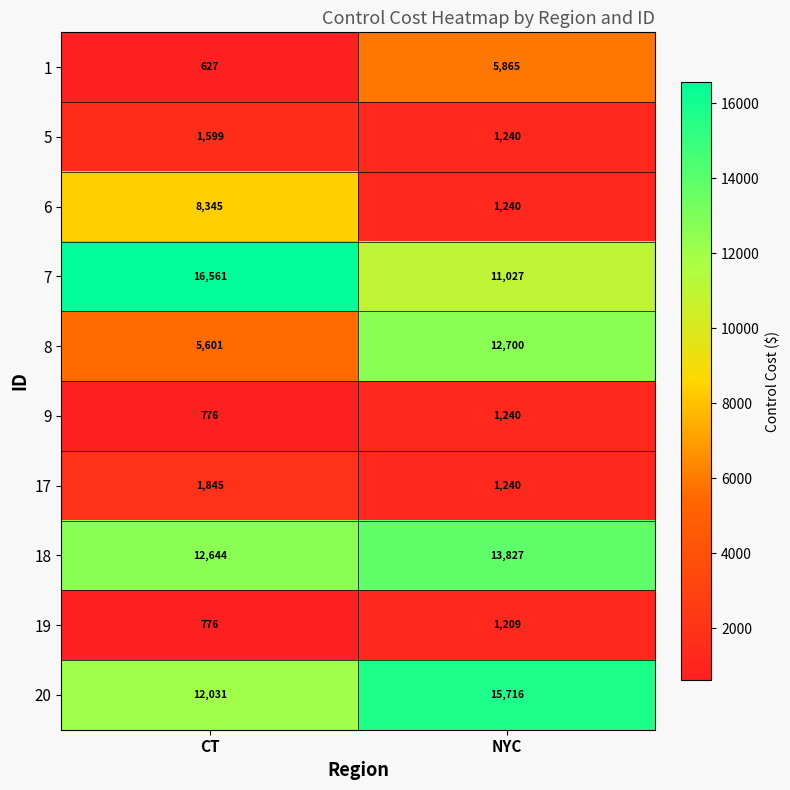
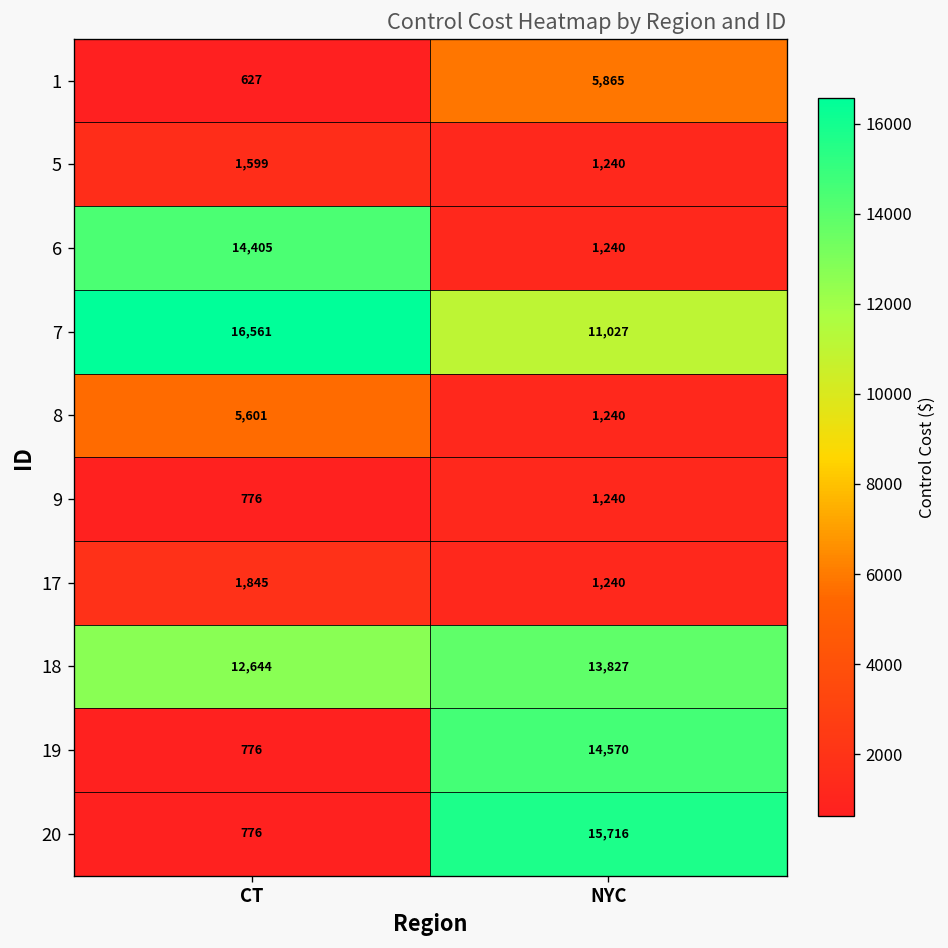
6, CT: 8,345 -> 14,405
8, NYC: 12,700 -> 1,240
19, NYC: 1,209 -> 14,570
20, CT: 12,031 -> 776
